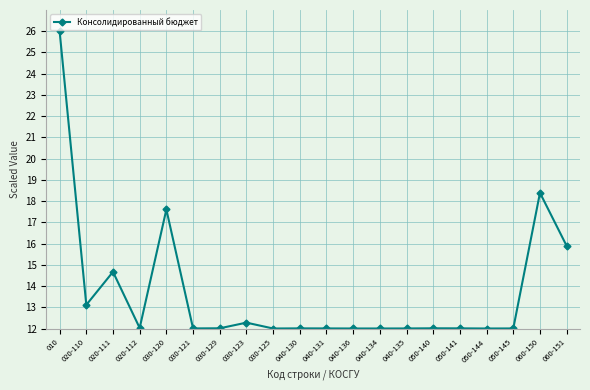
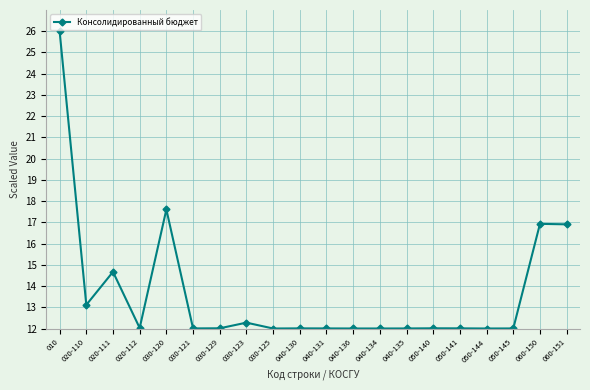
060-150: 18.4 -> 16.9
060-151: 15.9 -> 16.9
